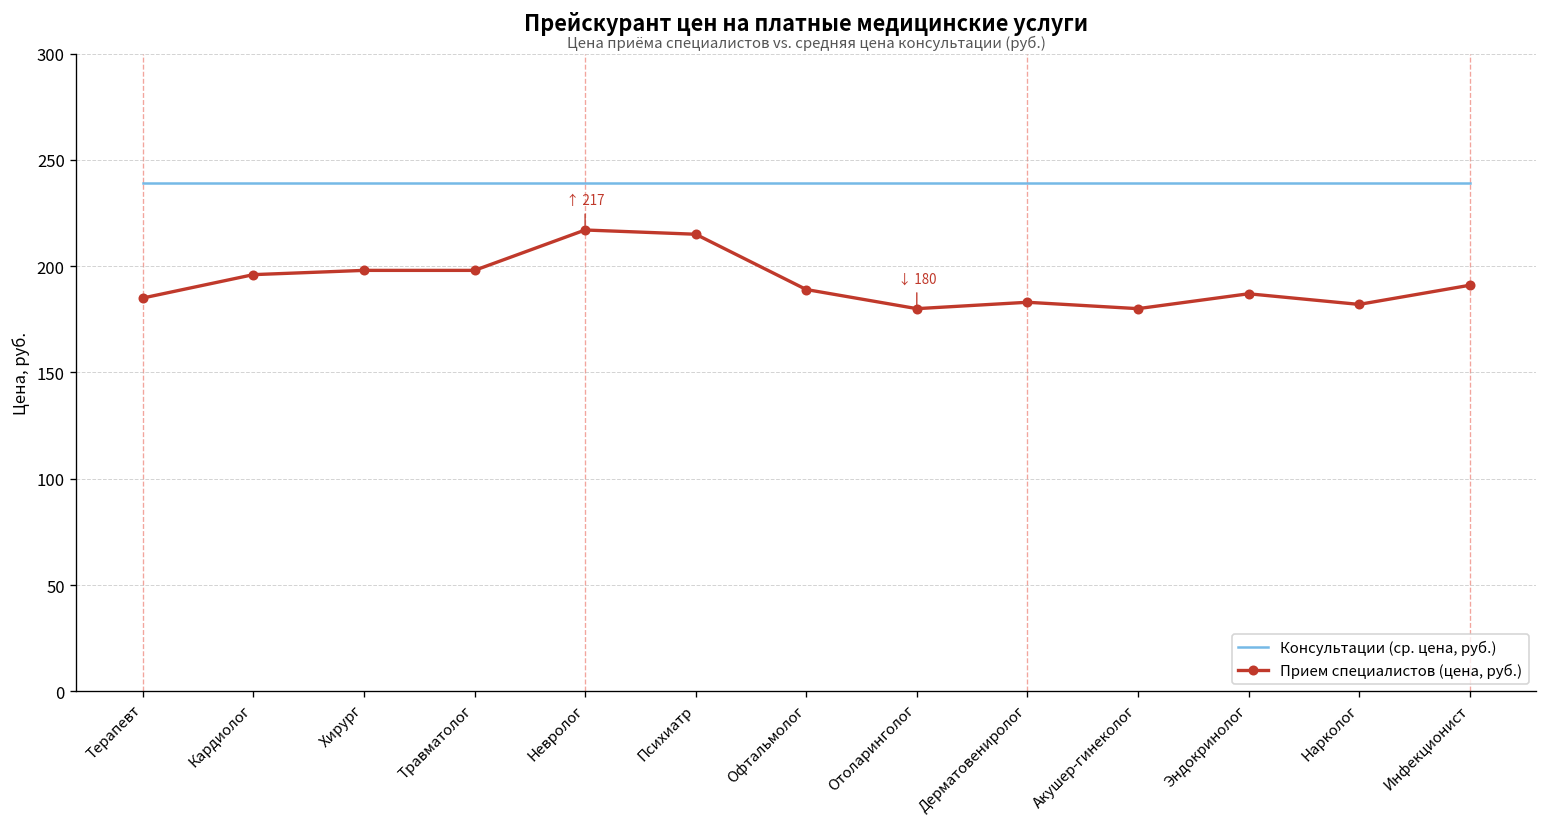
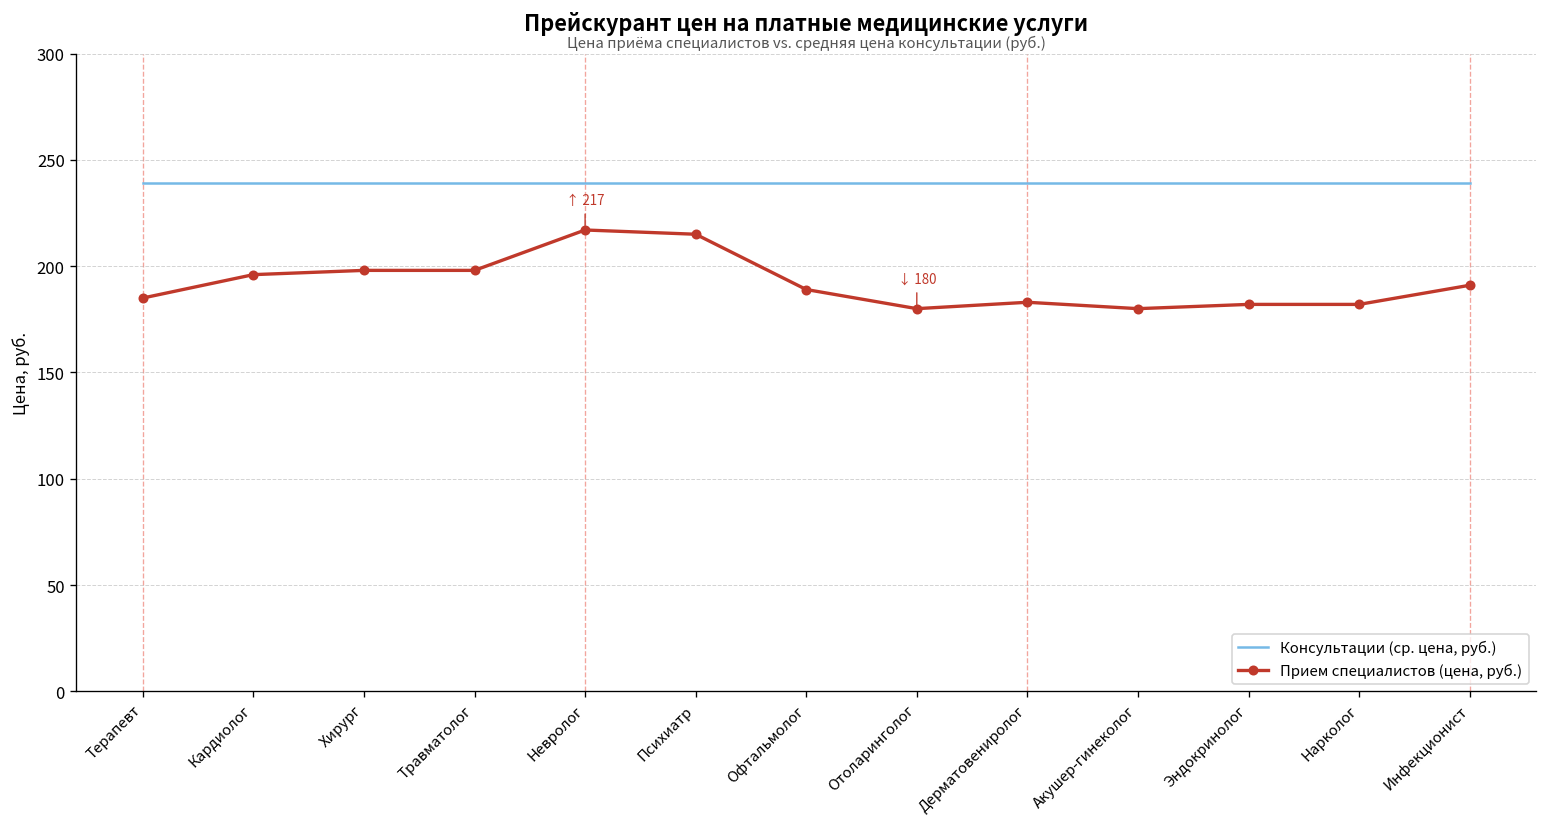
Прием специалистов (цена, руб.), Эндокринолог: 187 -> 182
